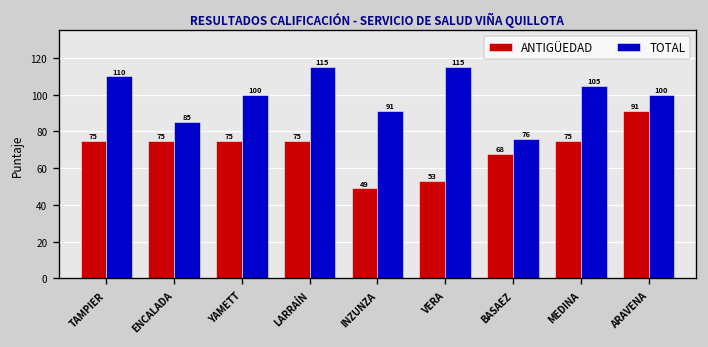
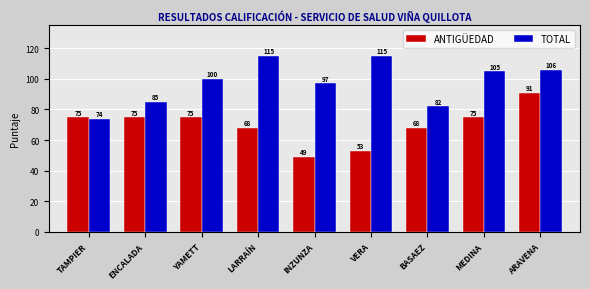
TOTAL, TAMPIER: 110 -> 74
ANTIGÜEDAD, LARRAÍN: 75 -> 68
TOTAL, INZUNZA: 91 -> 97
TOTAL, BASAEZ: 76 -> 82
TOTAL, ARAVENA: 100 -> 106
